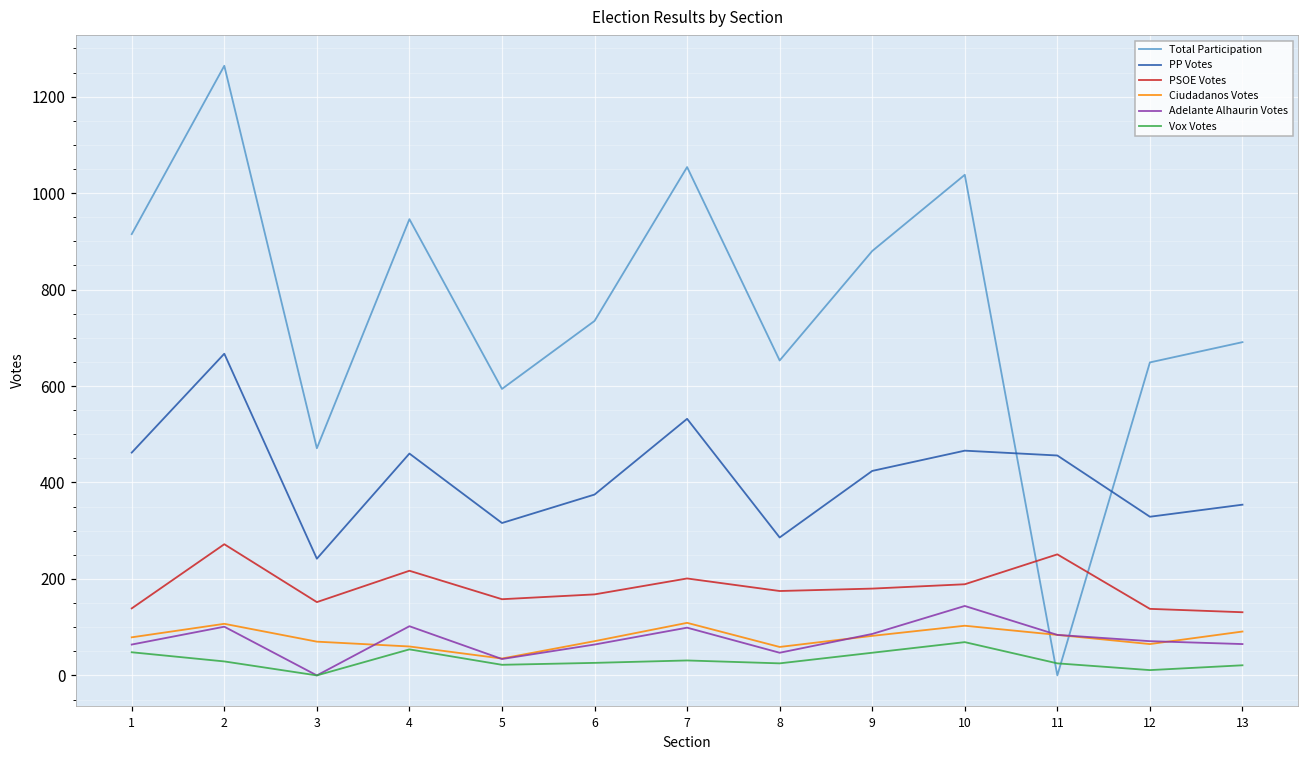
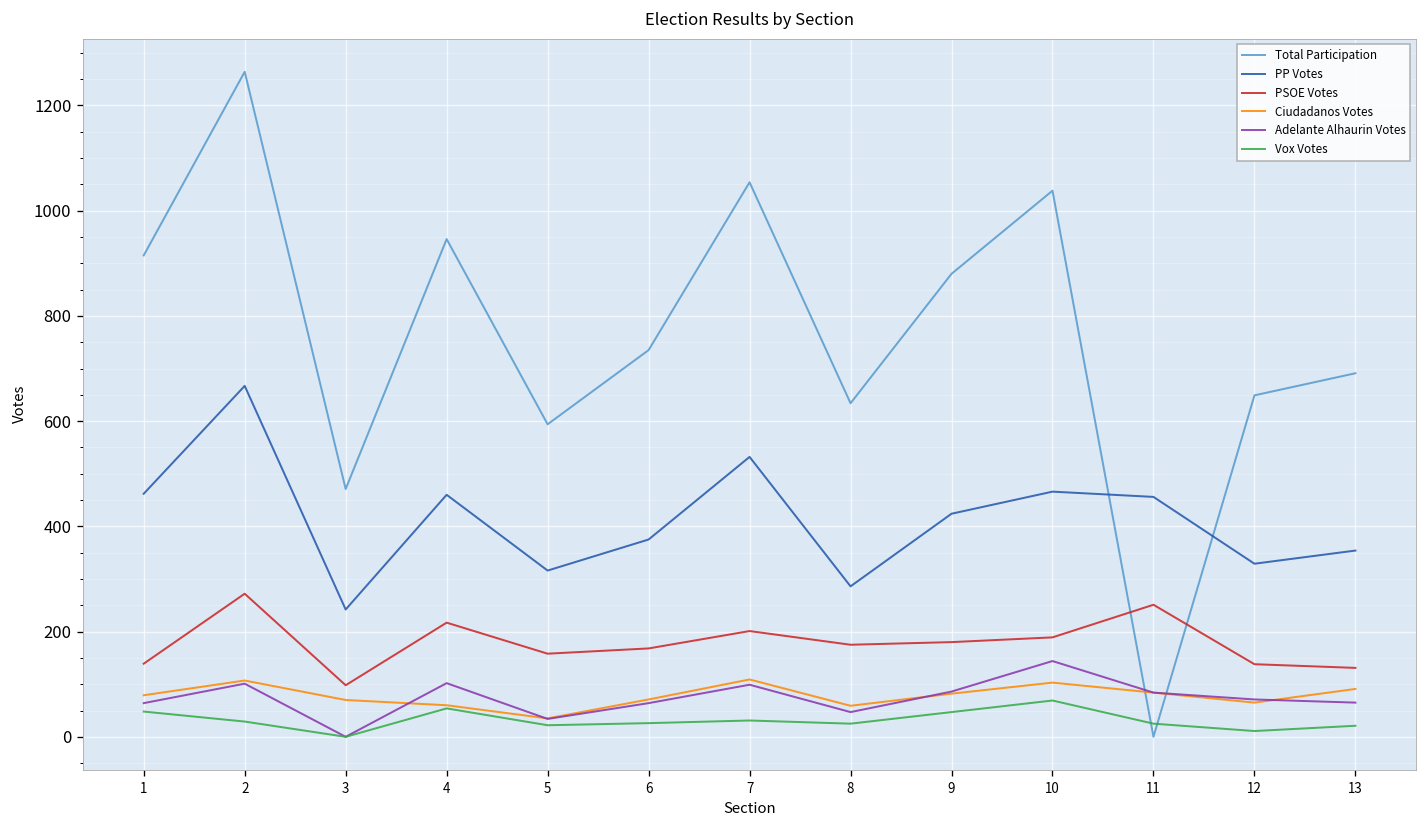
PSOE Votes, 3: 150 -> 100
Total Participation, 8: 650 -> 630
